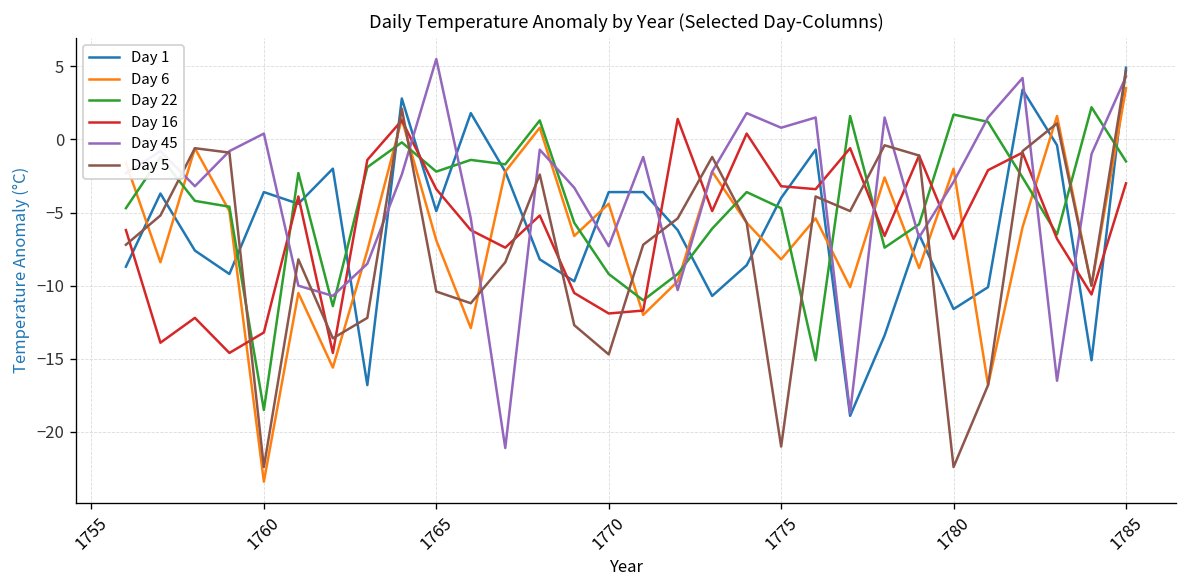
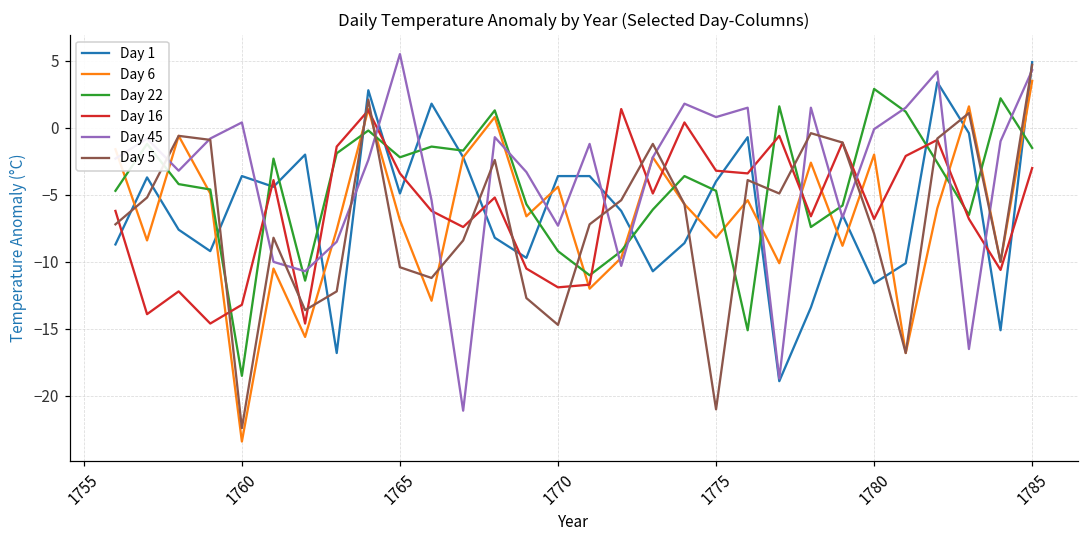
Day 22, 1780: 1.7 -> 2.9
Day 45, 1780: -2.9 -> -0.1
Day 5, 1780: -22.4 -> -7.9
